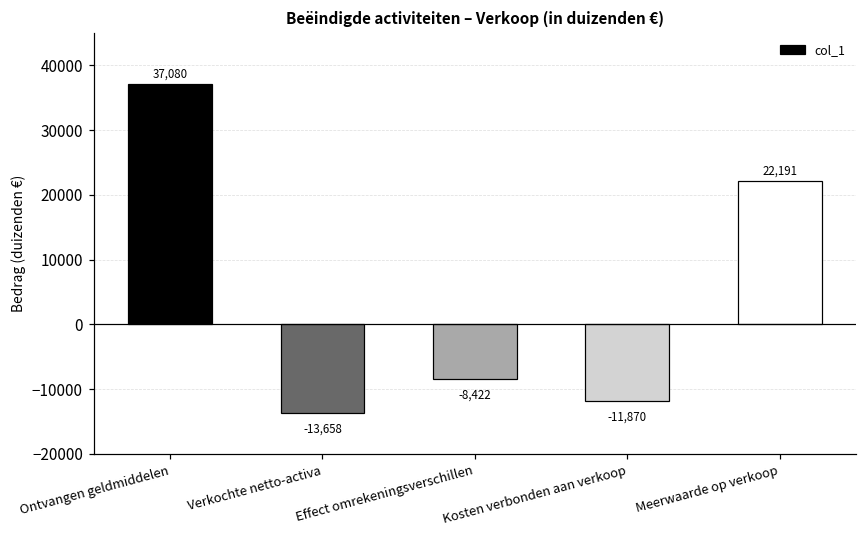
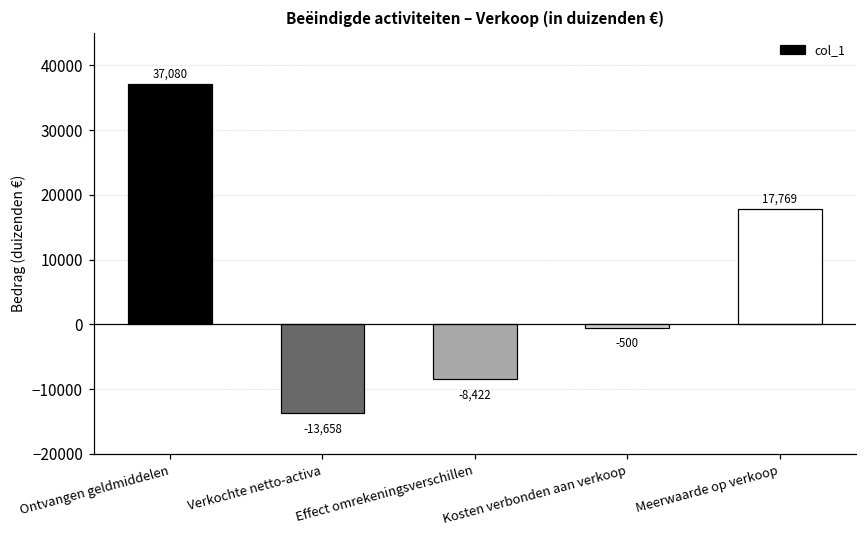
Kosten verbonden aan verkoop: -11,870 -> -500
Meerwaarde op verkoop: 22,191 -> 17,769
